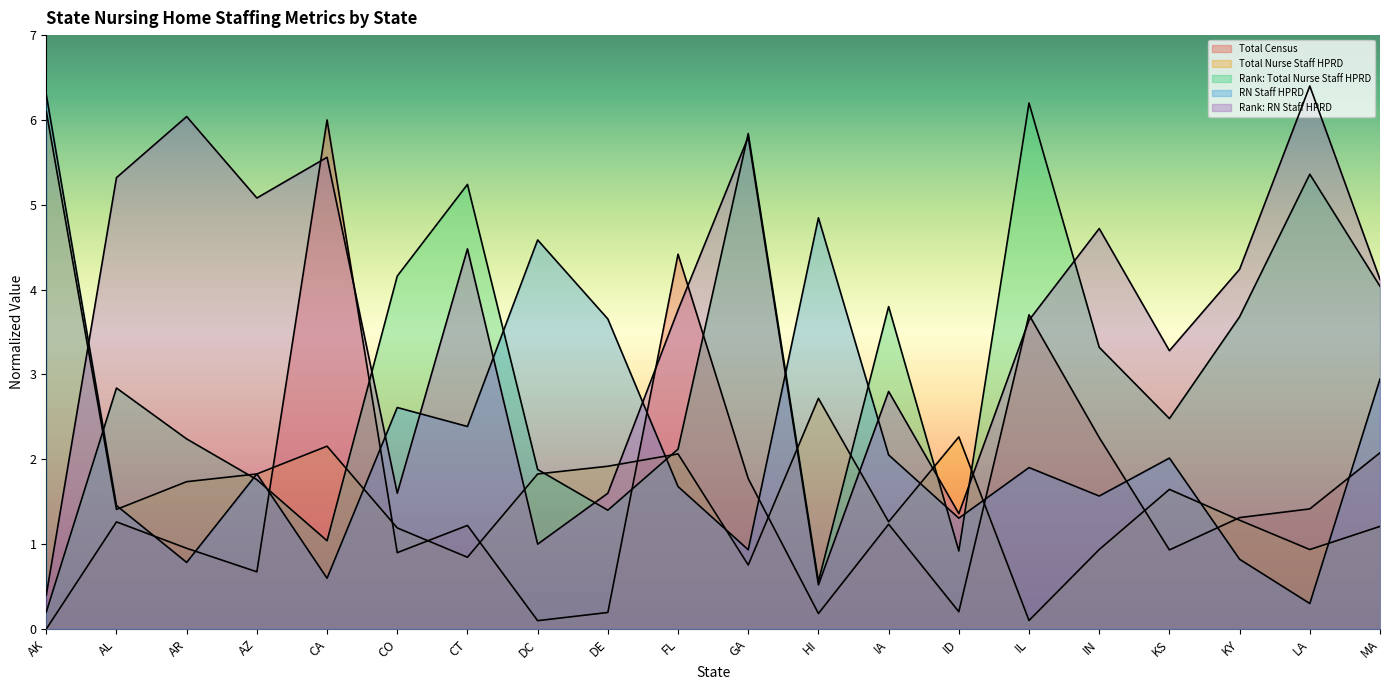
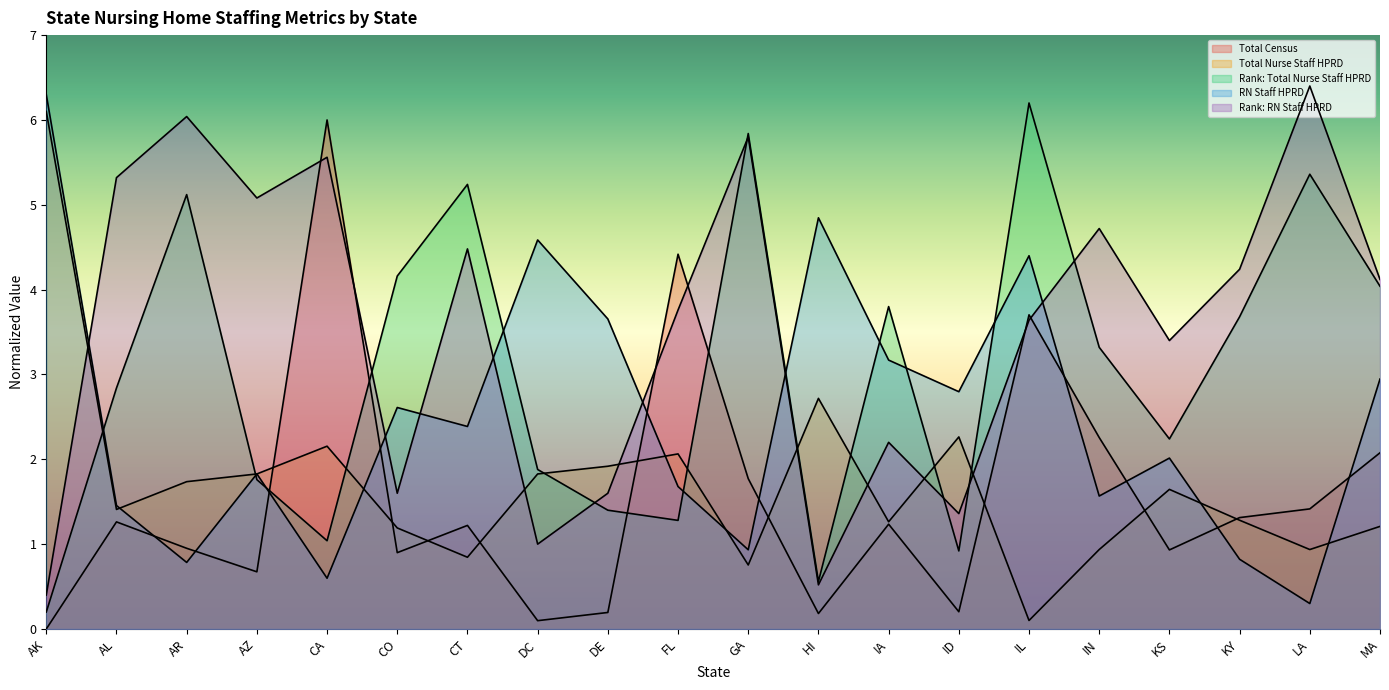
Rank: Total Nurse Staff HPRD, AR: 2.2 -> 5.1
Rank: Total Nurse Staff HPRD, FL: 2.1 -> 1.3
RN Staff HPRD, IA: 2.1 -> 3.2
Rank: RN Staff HPRD, IA: 2.8 -> 2.2
RN Staff HPRD, ID: 1.3 -> 2.8
RN Staff HPRD, IL: 1.9 -> 4.4
Rank: Total Nurse Staff HPRD, KS: 2.5 -> 2.2
Rank: RN Staff HPRD, KS: 3.3 -> 3.4
